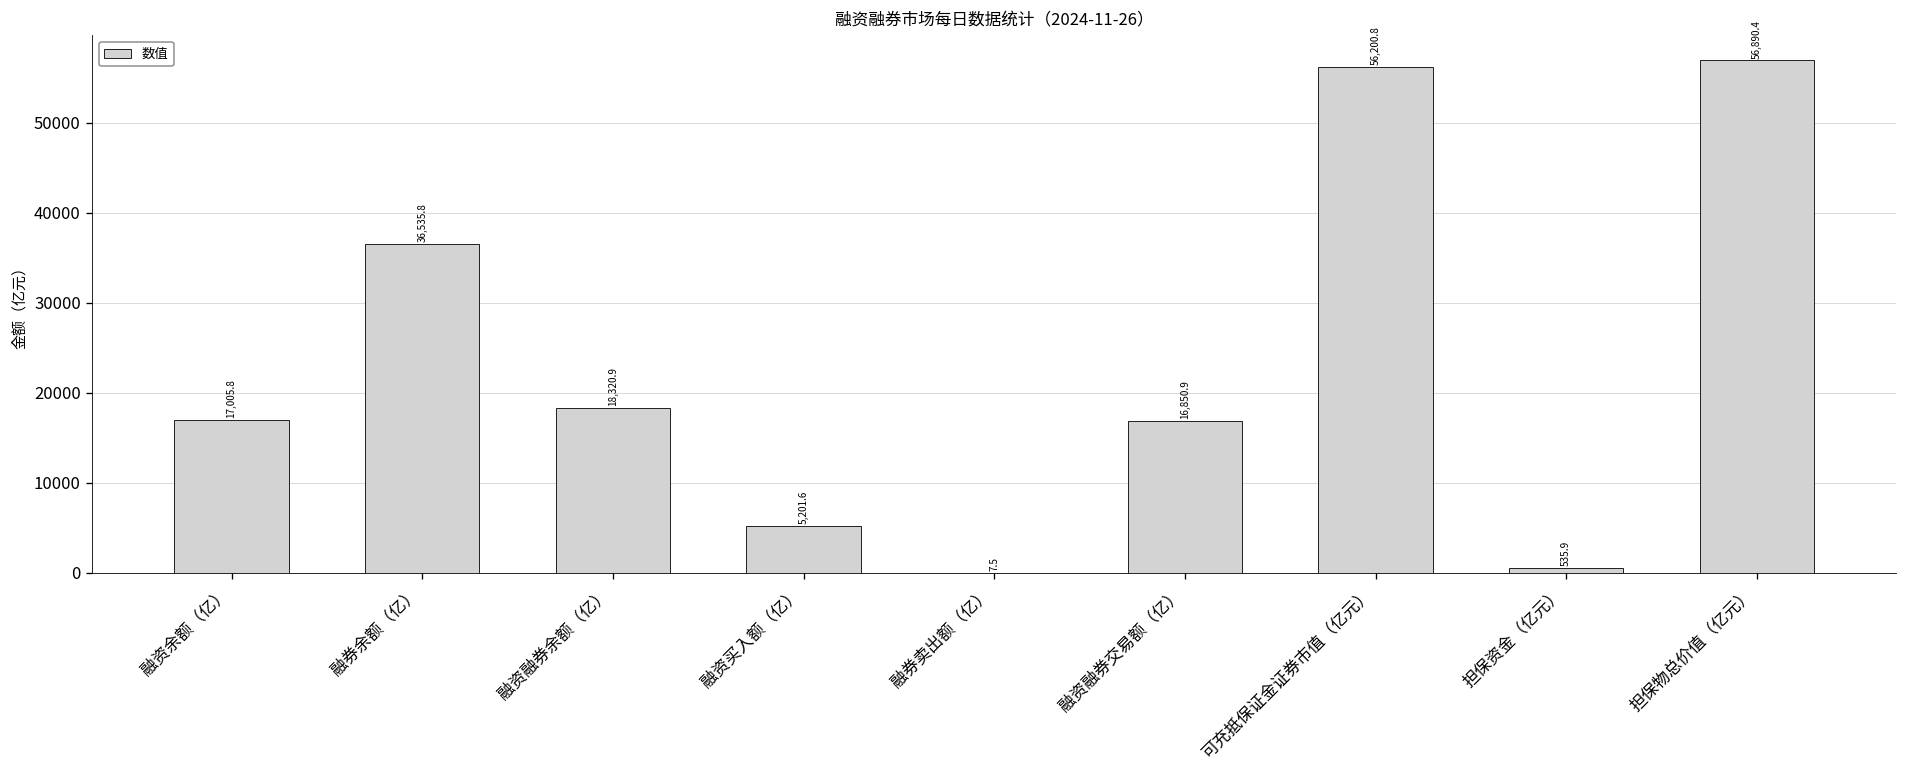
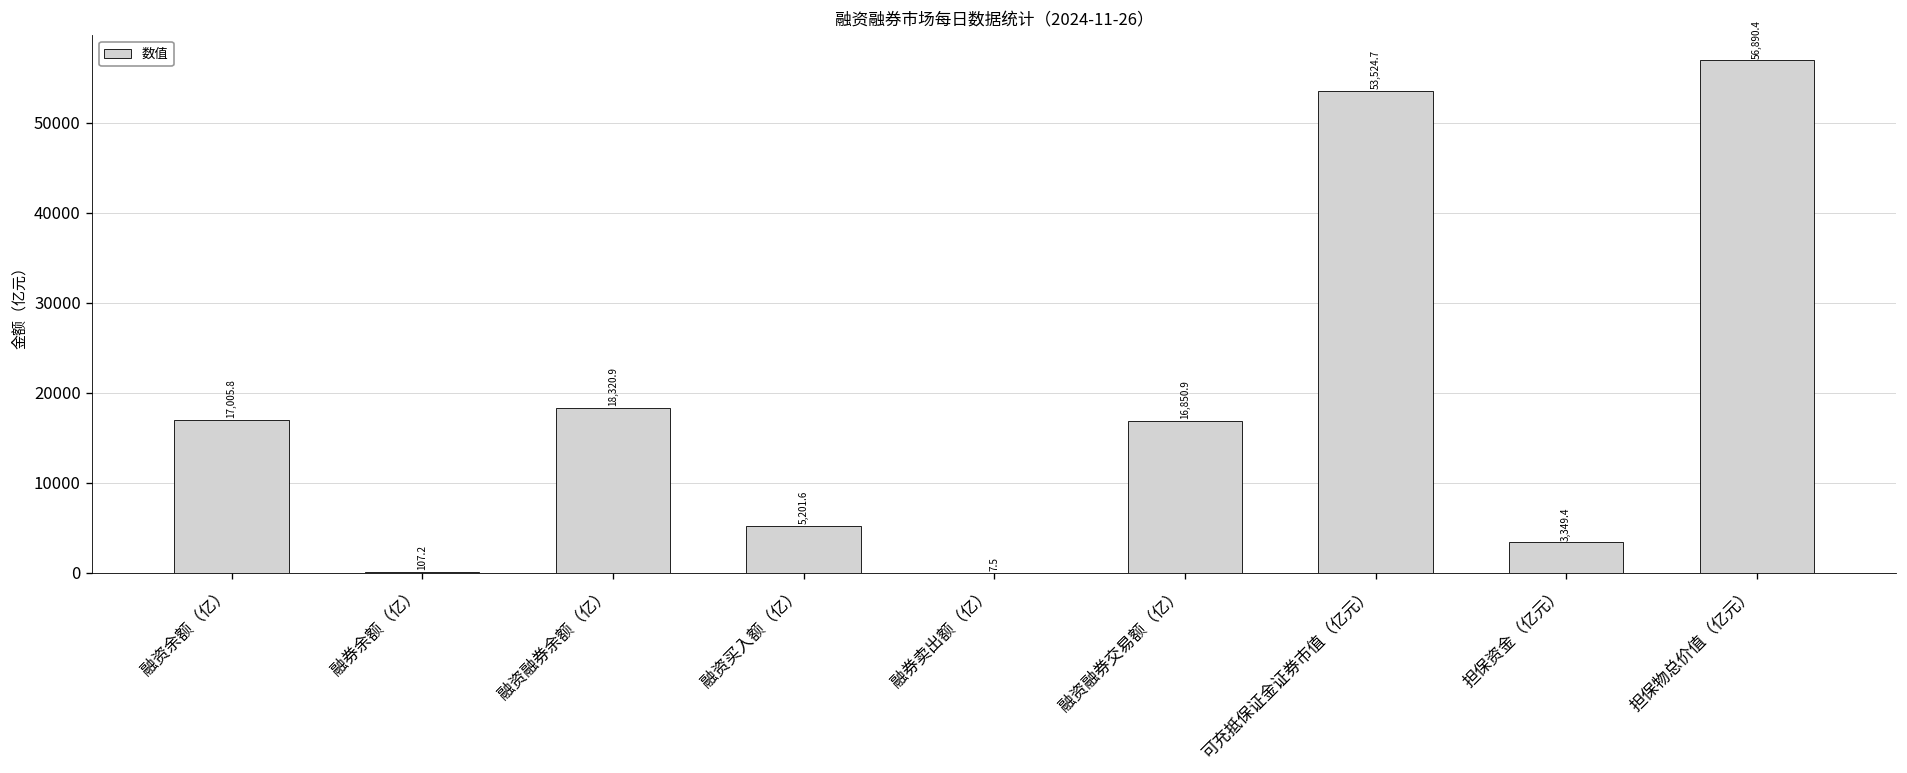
融券余额（亿）: 36,535.8 -> 107.2
可充抵保证金证券市值（亿元）: 56,200.8 -> 53,524.7
担保资金（亿元）: 535.9 -> 3,349.4
